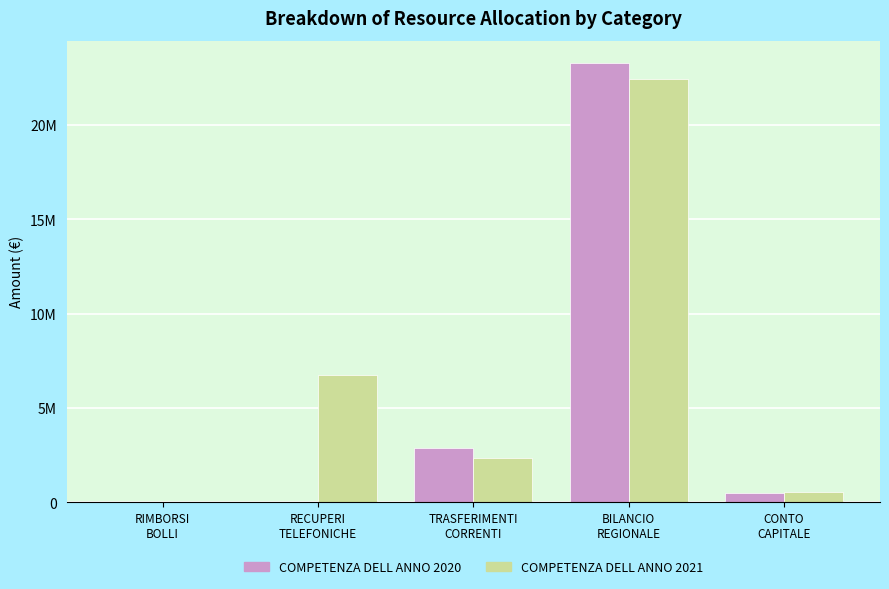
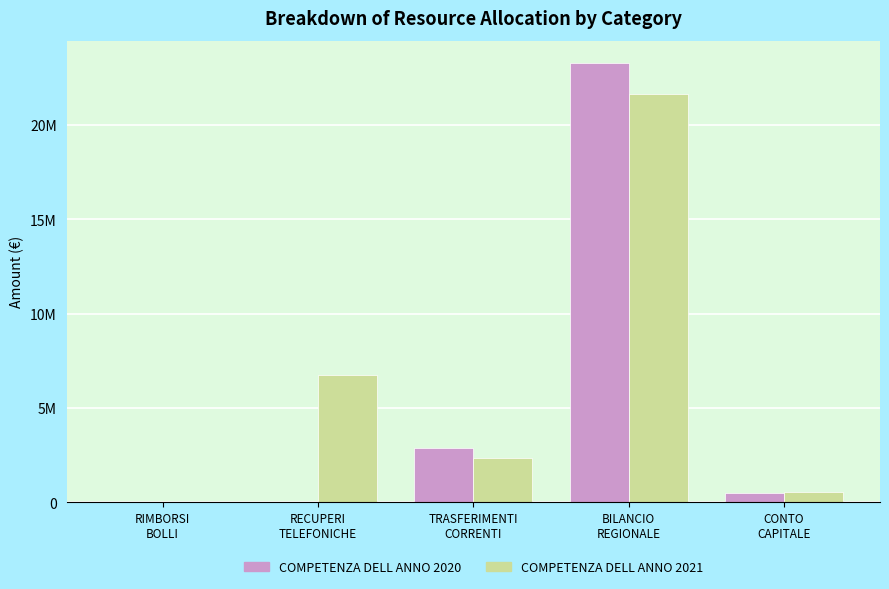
COMPETENZA DELL ANNO 2021, BILANCIO REGIONALE: 22400000 -> 21700000
